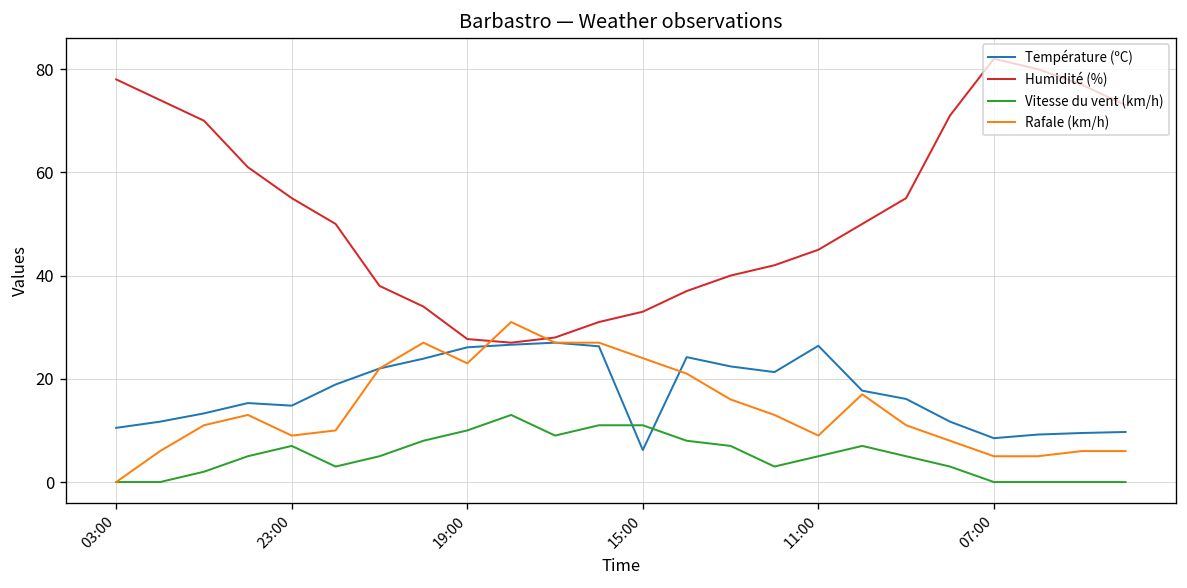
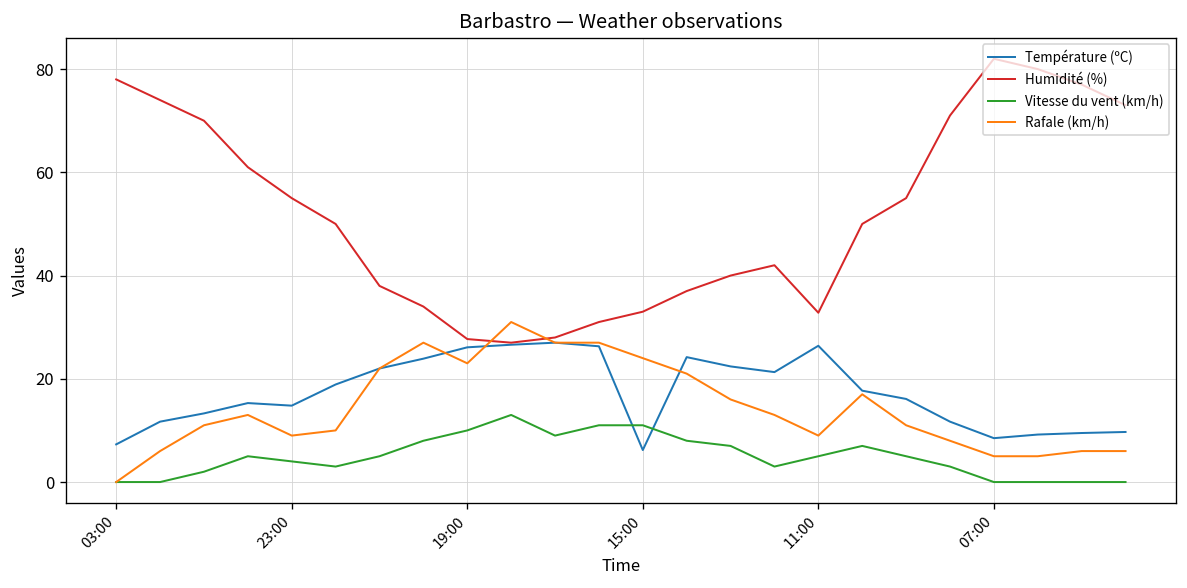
Température (ºC), 03:00: 11 -> 7
Vitesse du vent (km/h), 23:00: 7 -> 4
Humidité (%), 11:00: 45 -> 33
